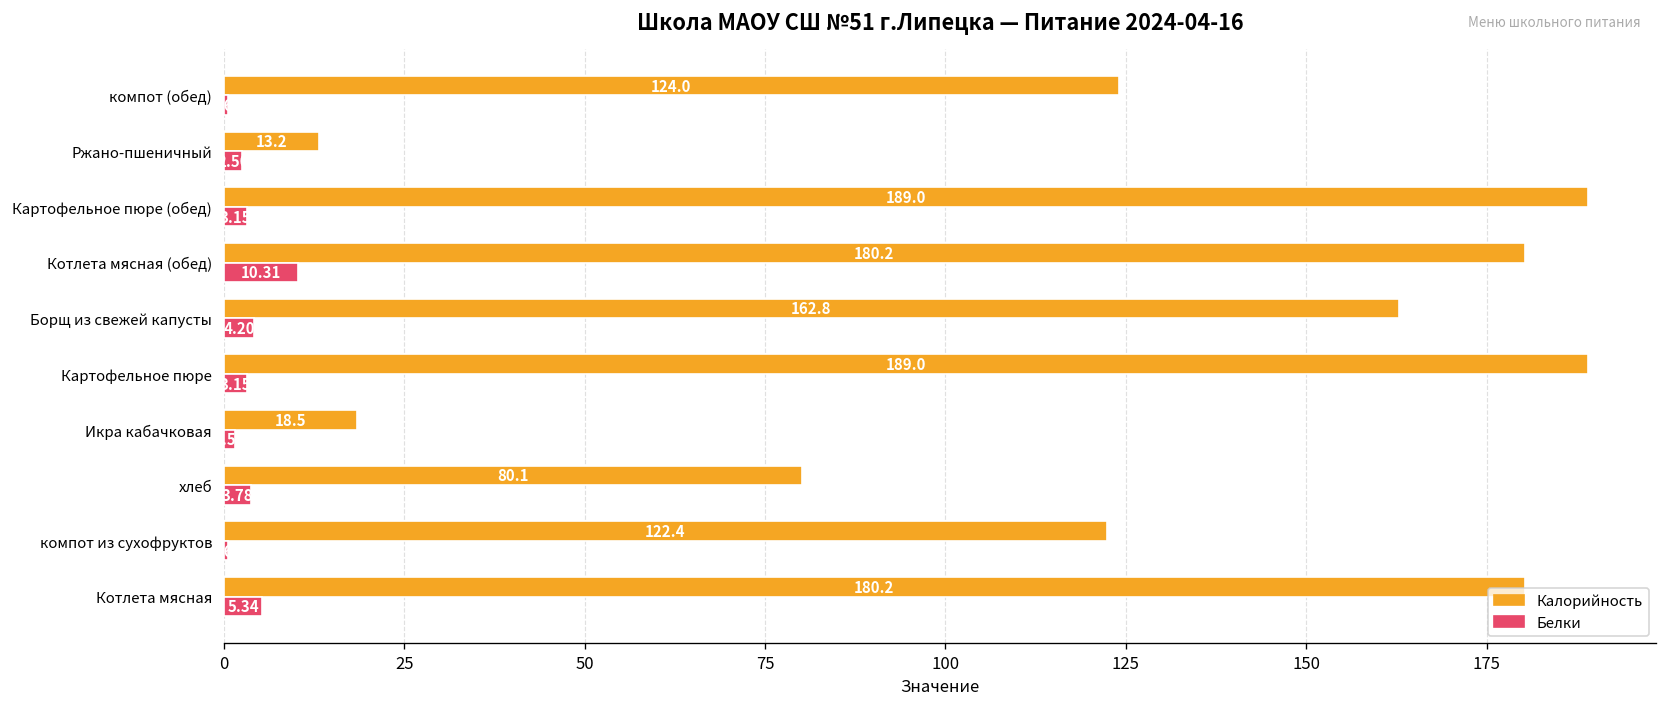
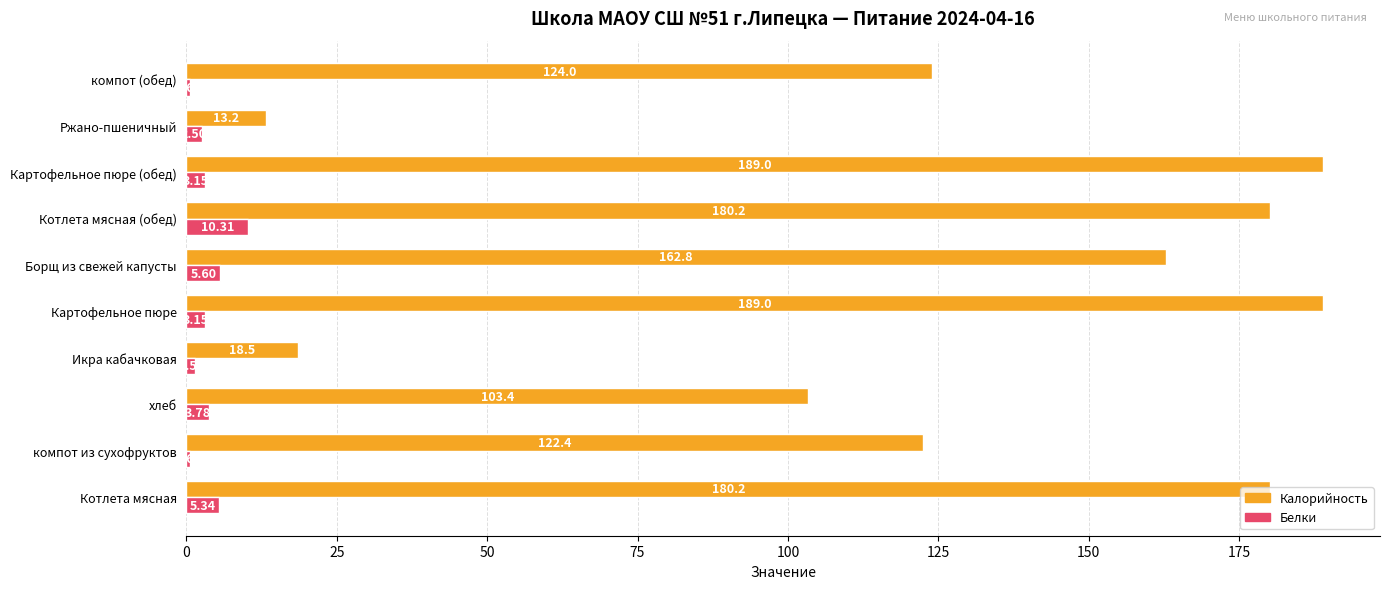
Белки, Борщ из свежей капусты: 4.20 -> 5.60
Калорийность, хлеб: 80.1 -> 103.4
